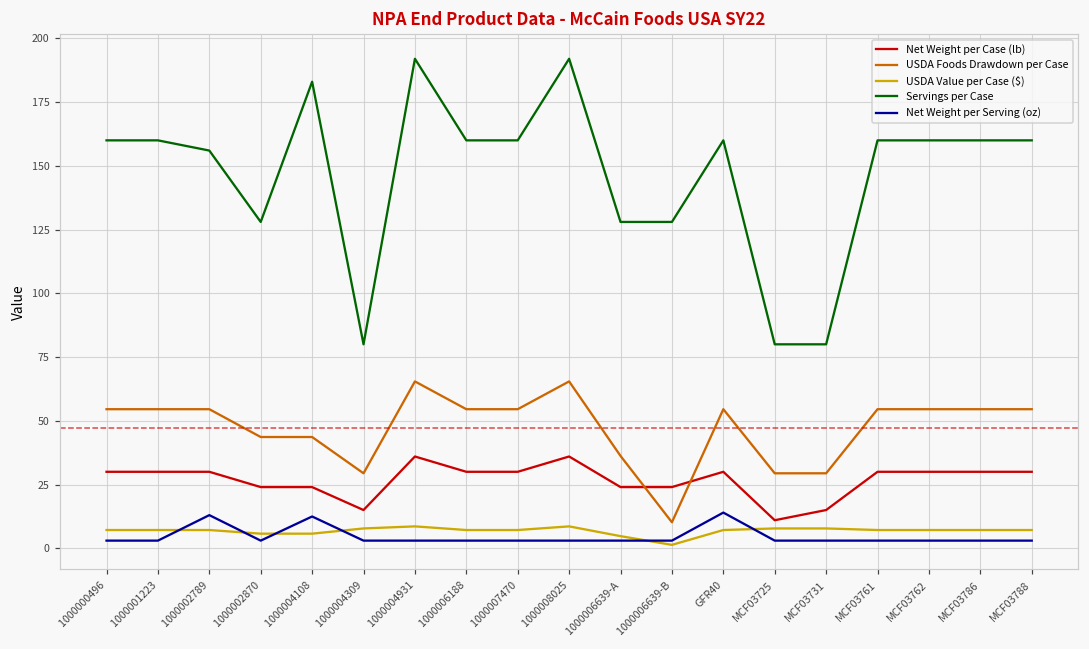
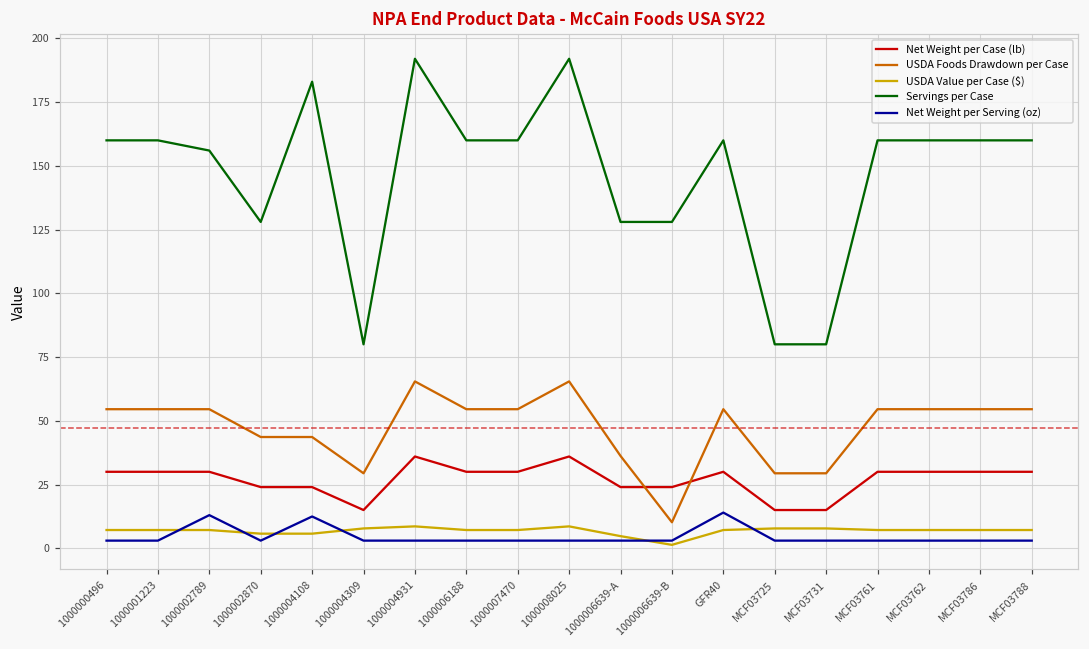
Net Weight per Case (lb), MCF03725: 11 -> 15
